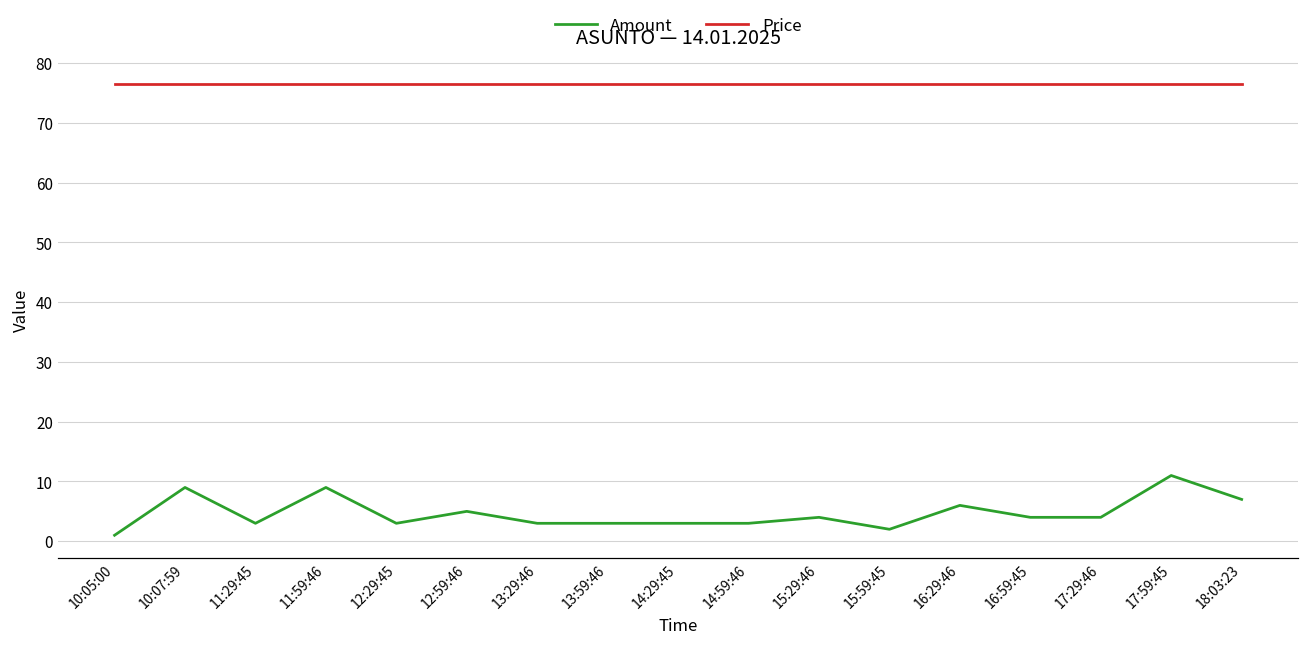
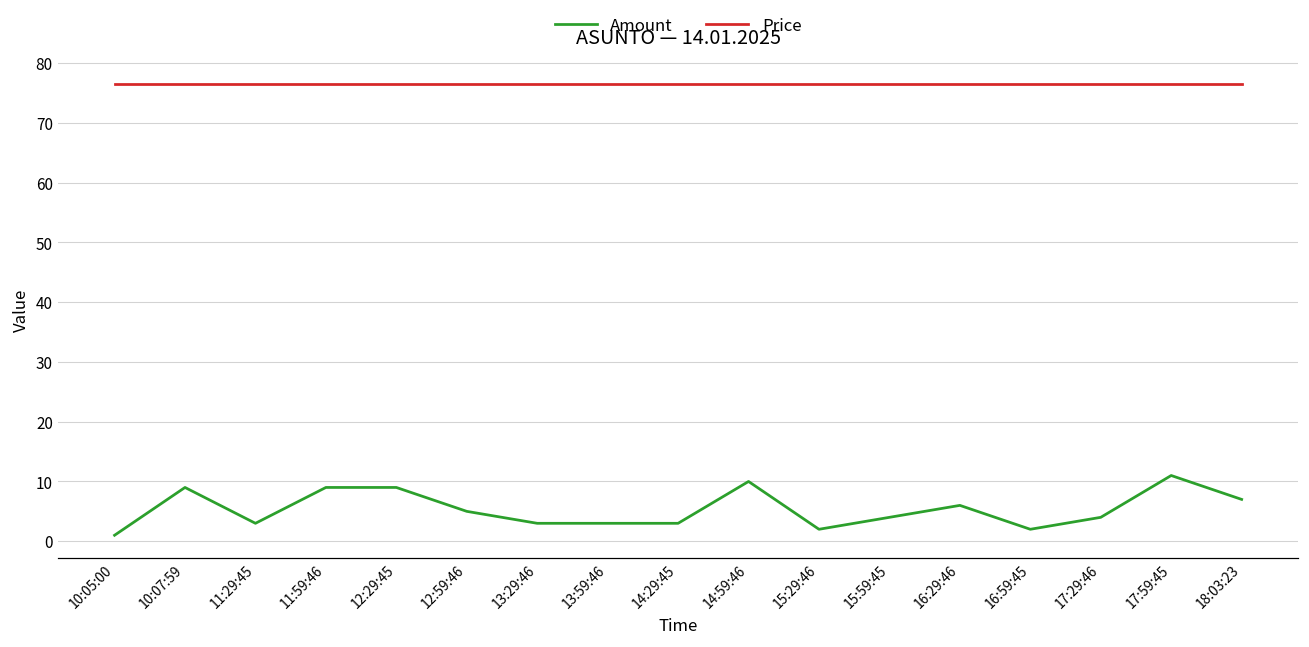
Amount, 12:29:45: 3 -> 9
Amount, 14:59:46: 3 -> 10
Amount, 15:29:46: 4 -> 2
Amount, 15:59:45: 2 -> 4
Amount, 16:59:45: 4 -> 2
